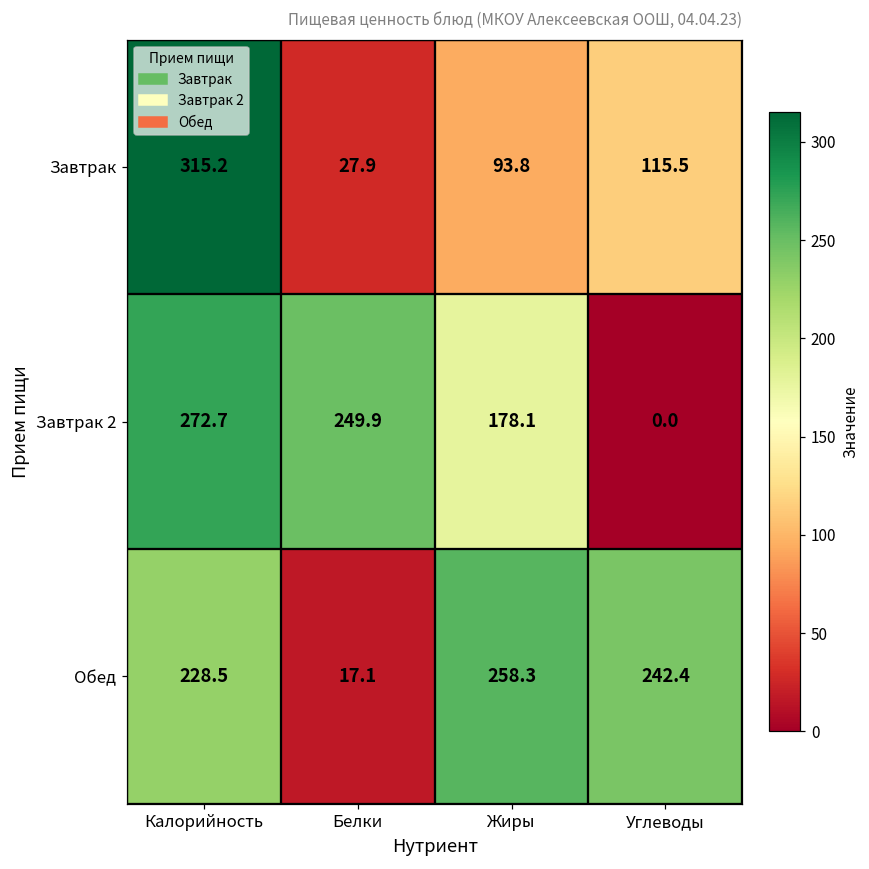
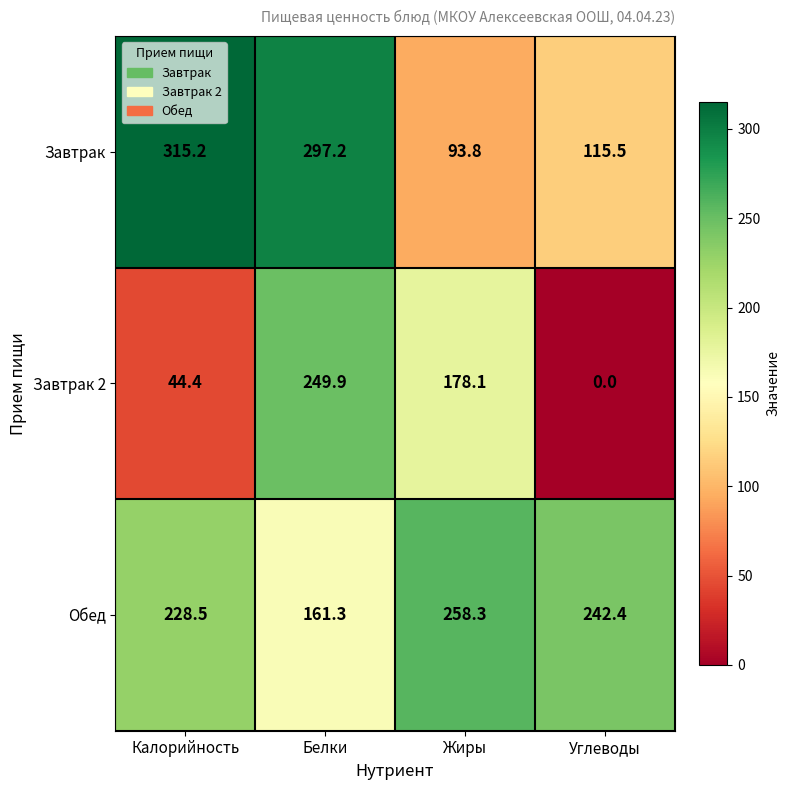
Завтрак, Белки: 27.9 -> 297.2
Завтрак 2, Калорийность: 272.7 -> 44.4
Обед, Белки: 17.1 -> 161.3
